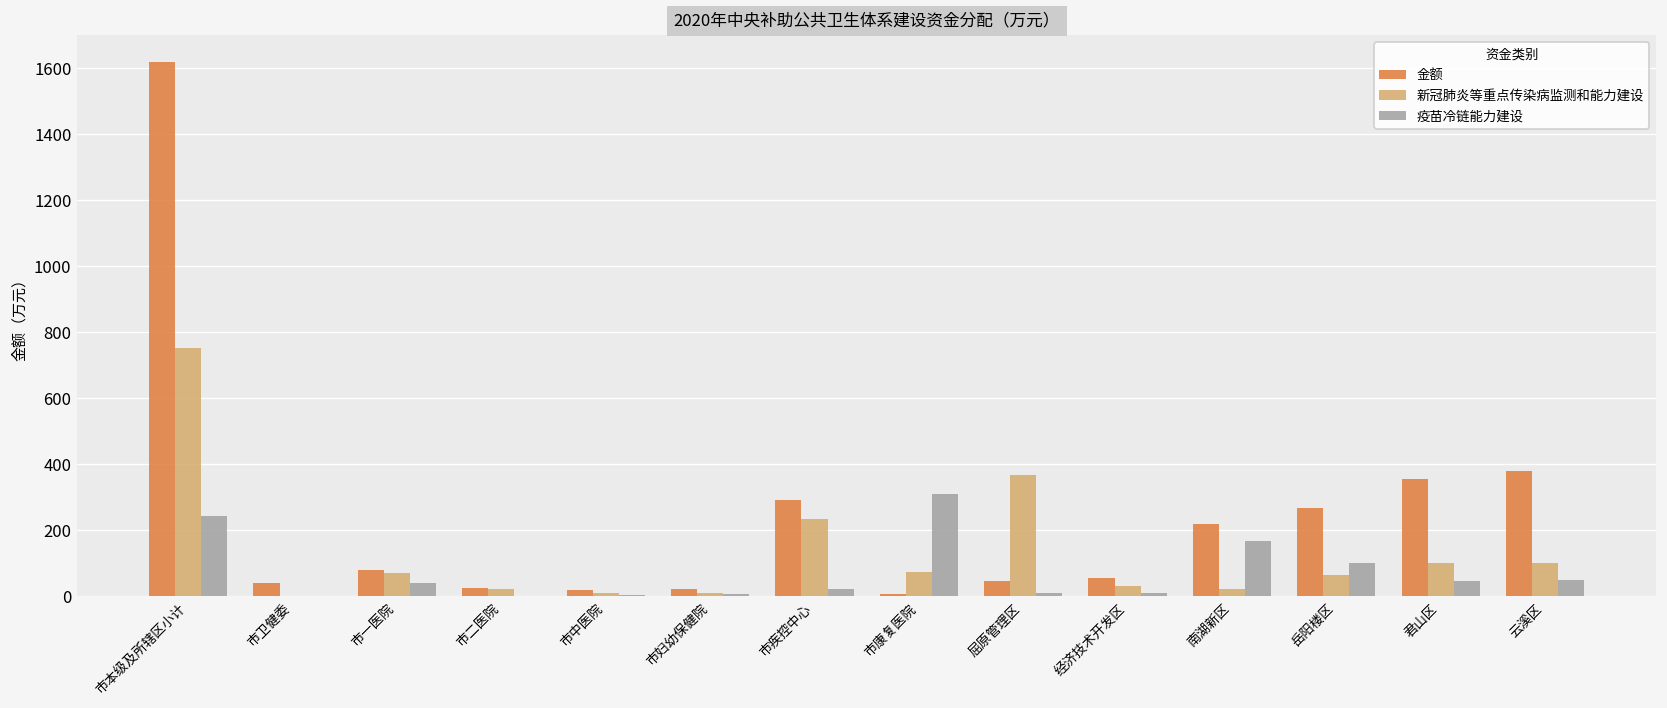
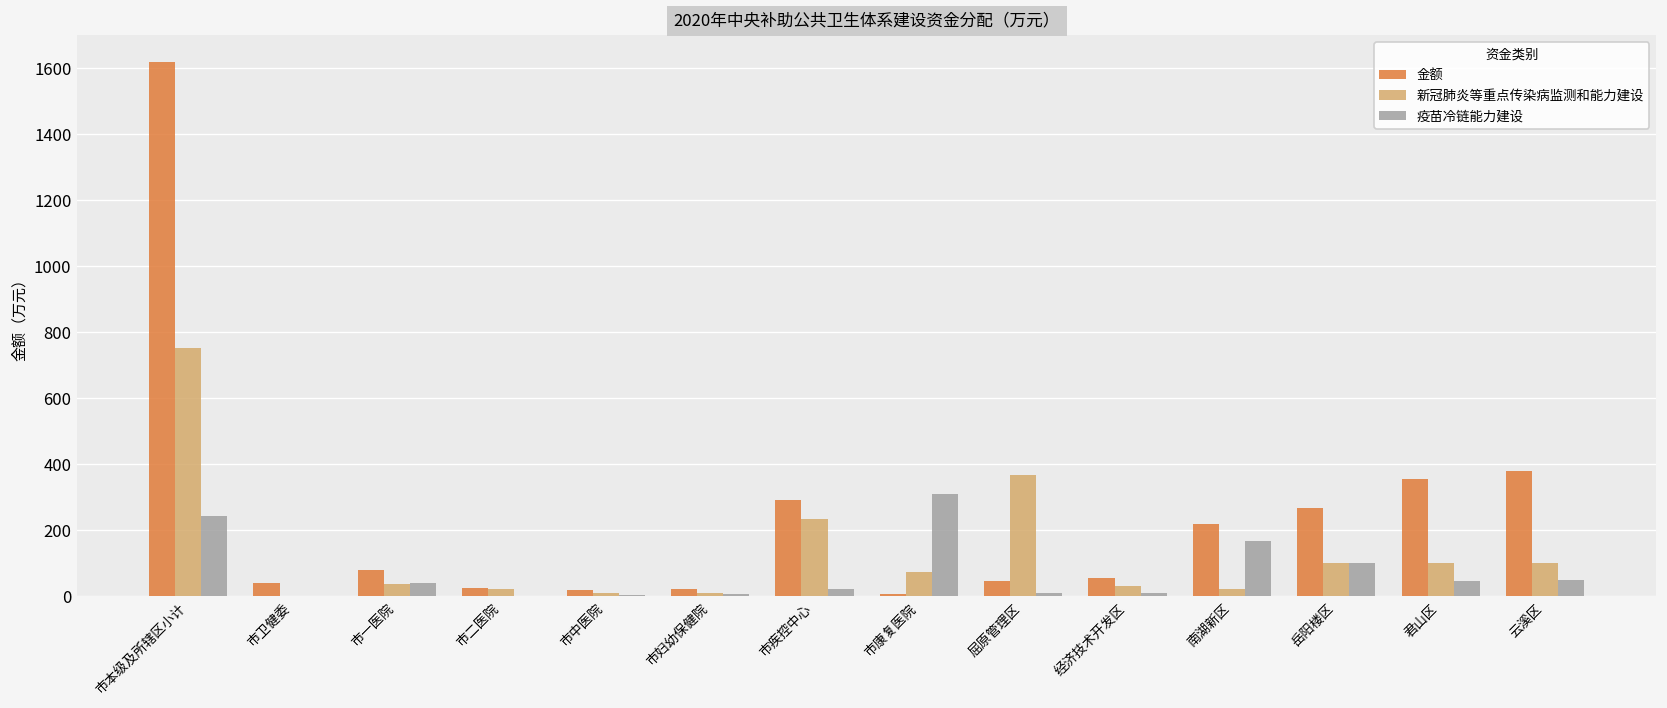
新冠肺炎等重点传染病监测和能力建设, 市一医院: 70 -> 40
新冠肺炎等重点传染病监测和能力建设, 岳阳楼区: 60 -> 100
